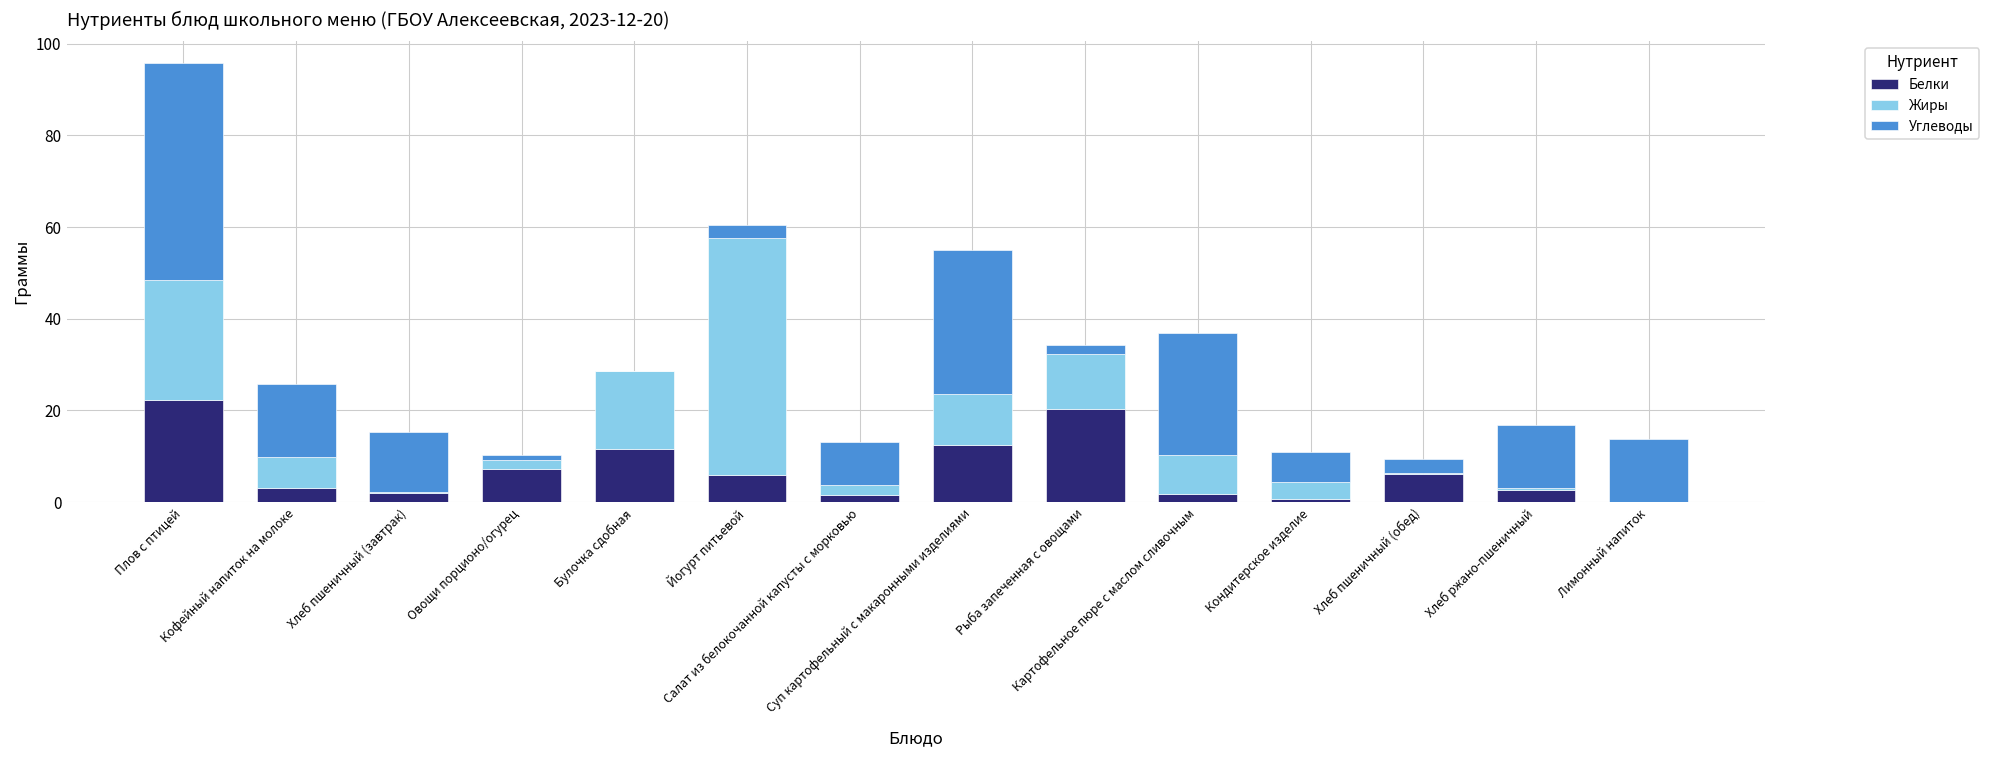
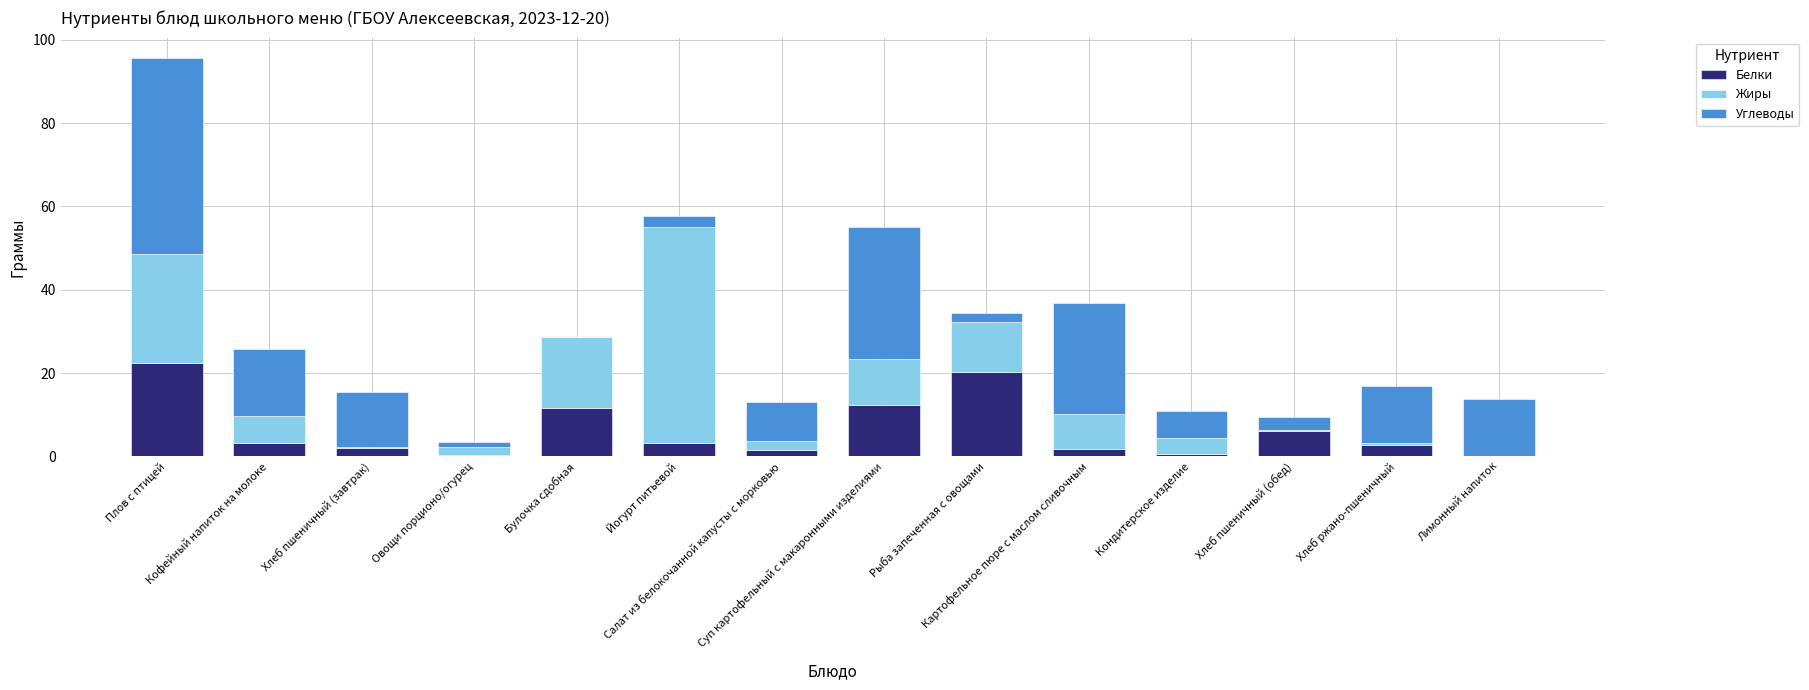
Белки, Овощи порционо/огурец: 7 -> 0
Белки, Йогурт питьевой: 6 -> 3
